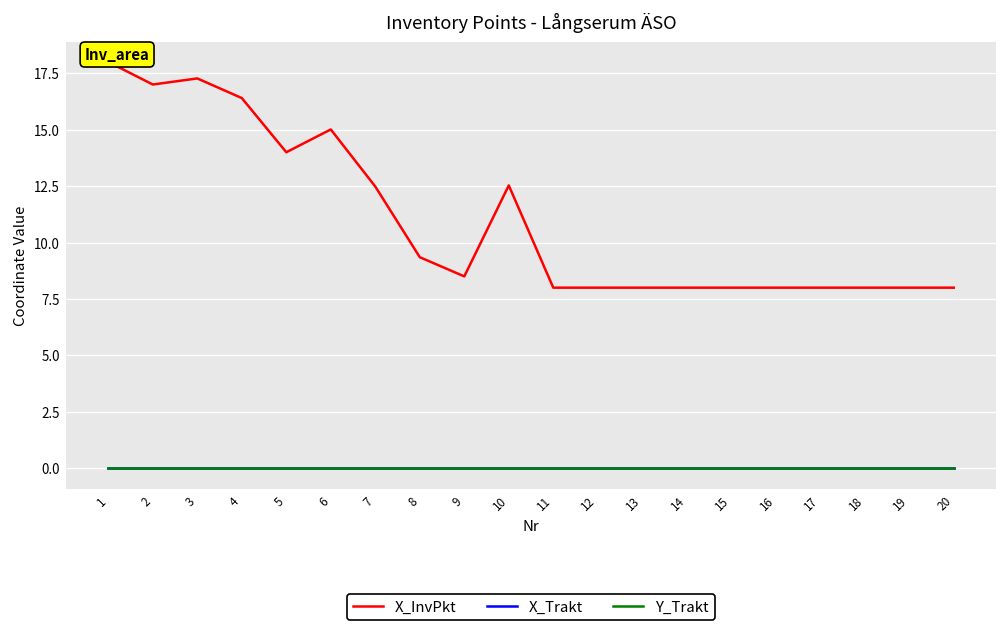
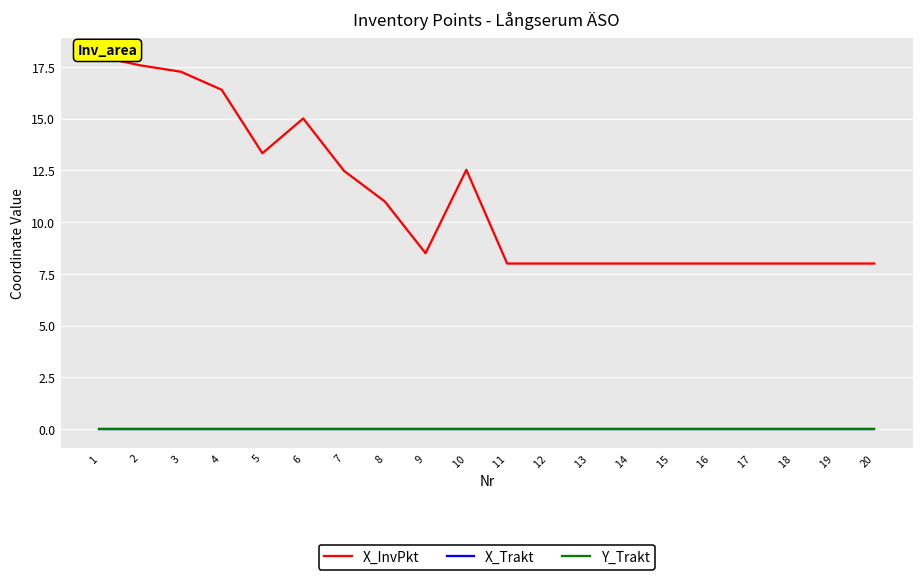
X_InvPkt, 2: 17.0 -> 17.6
X_InvPkt, 5: 14.0 -> 13.3
X_InvPkt, 8: 9.4 -> 11.0
